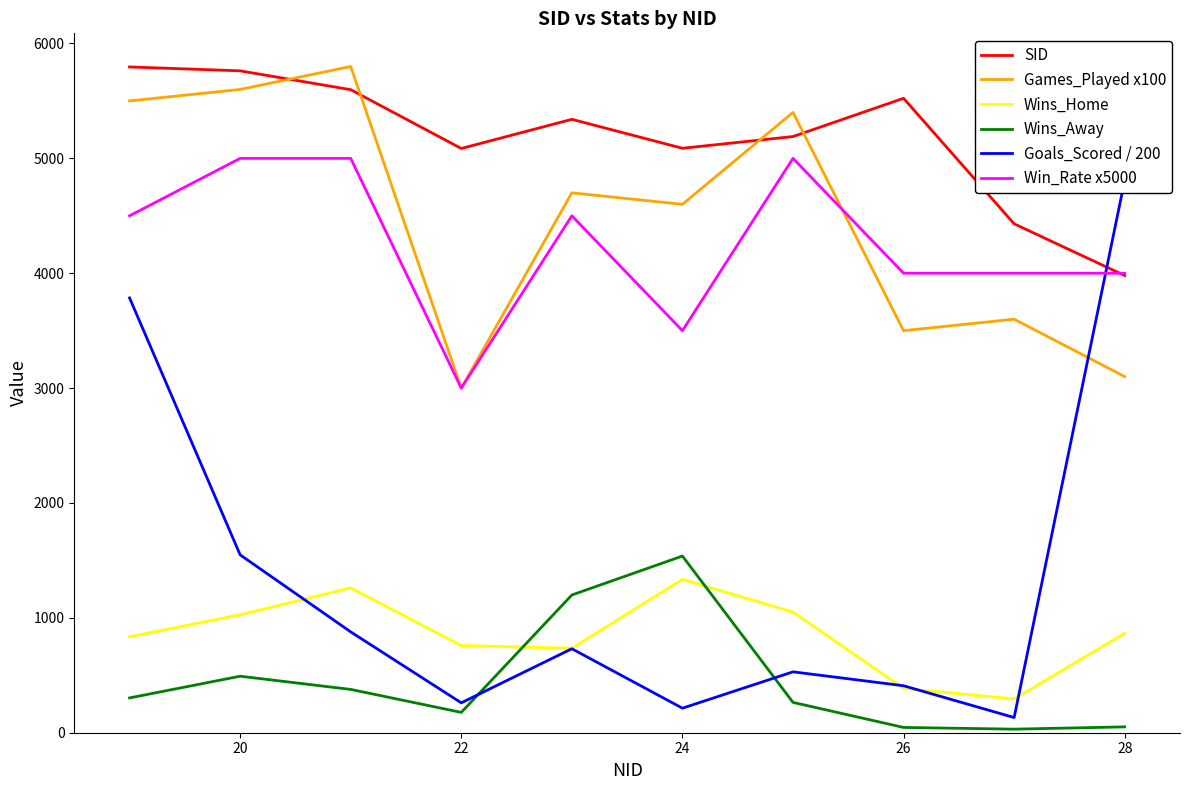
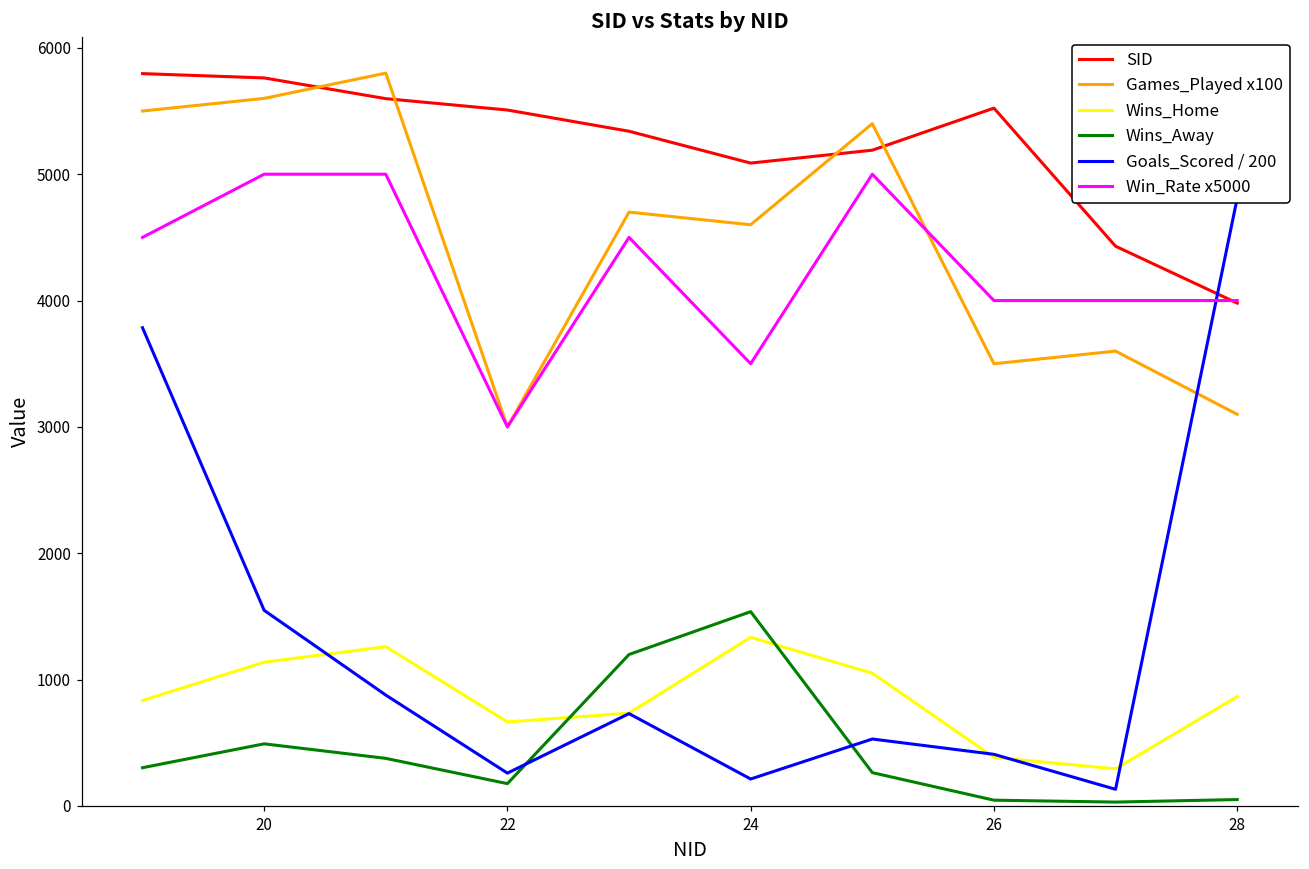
Wins_Home, 20: 1030 -> 1140
SID, 22: 5090 -> 5510
Wins_Home, 22: 760 -> 670
